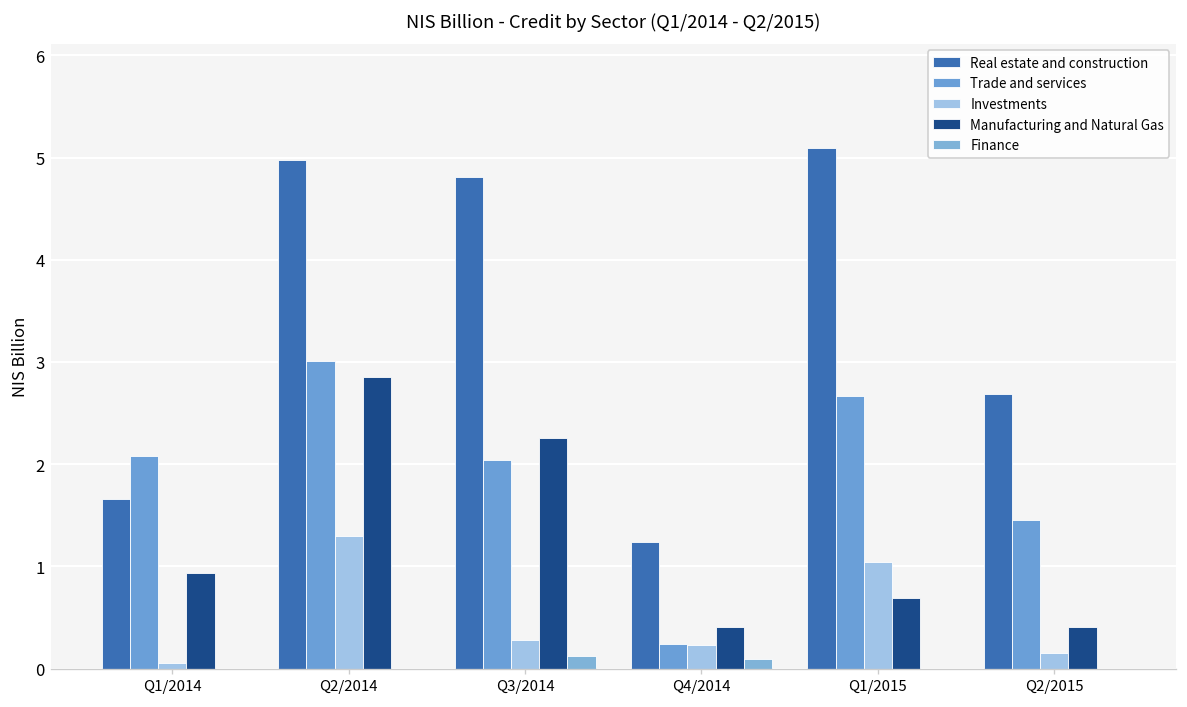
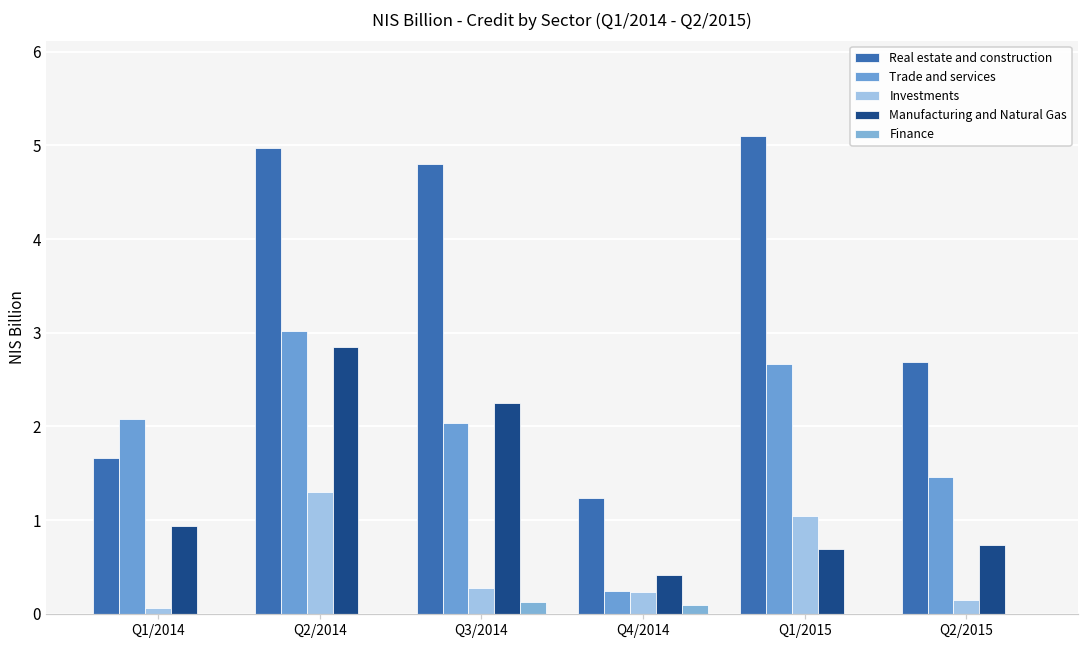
Manufacturing and Natural Gas, Q2/2015: 0.4 -> 0.7
